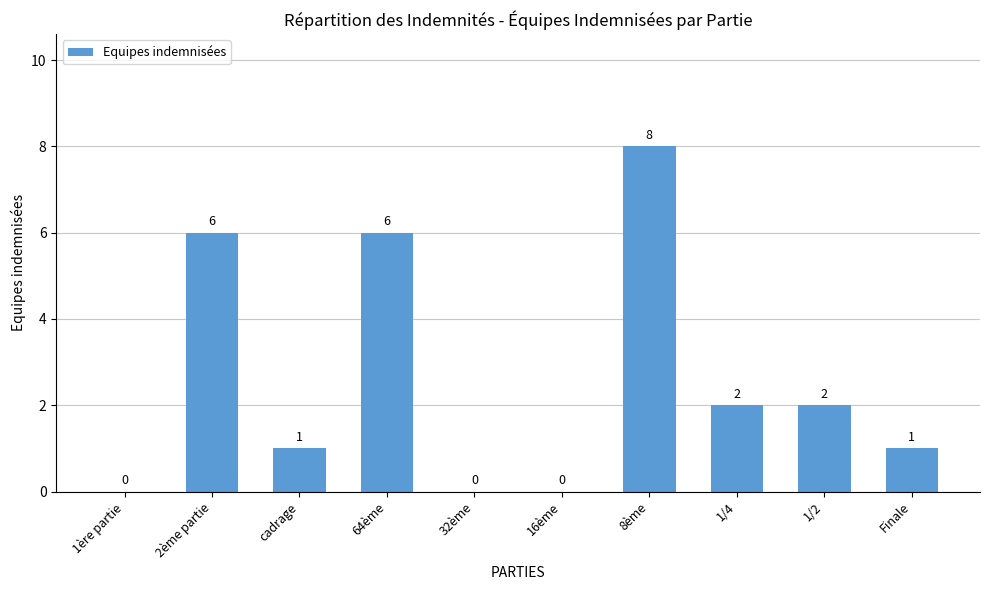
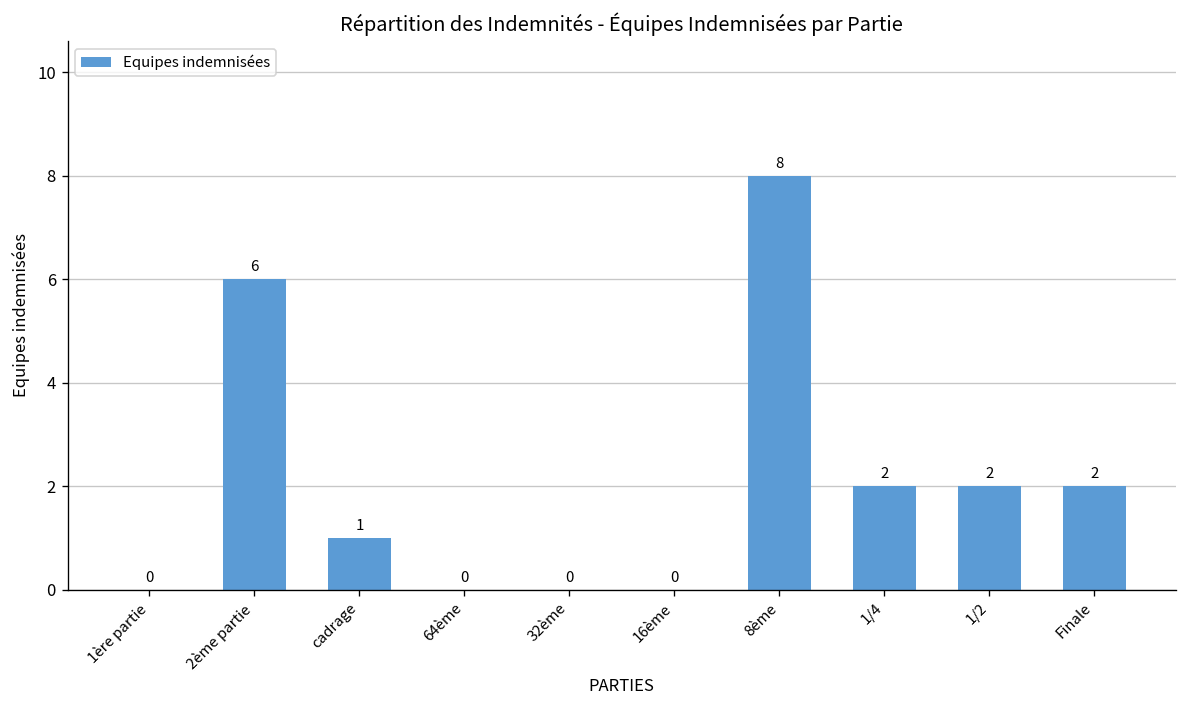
64ème: 6 -> 0
Finale: 1 -> 2
